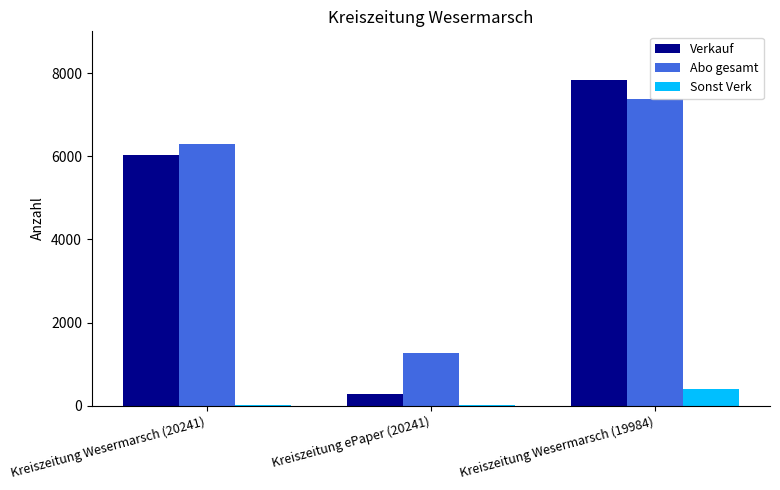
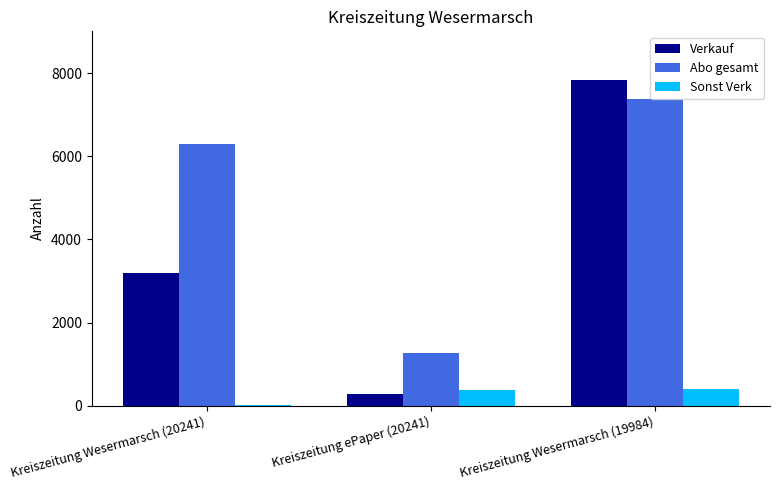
Verkauf, Kreiszeitung Wesermarsch (20241): 6000 -> 3200
Sonst Verk, Kreiszeitung ePaper (20241): 0 -> 400
